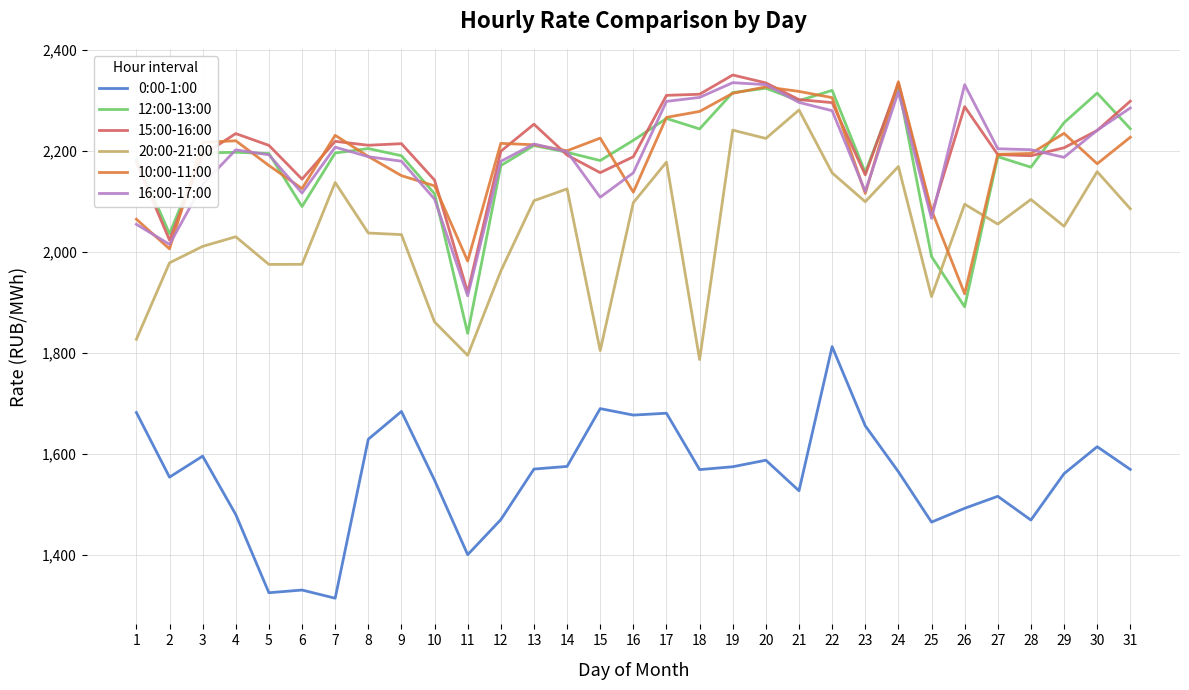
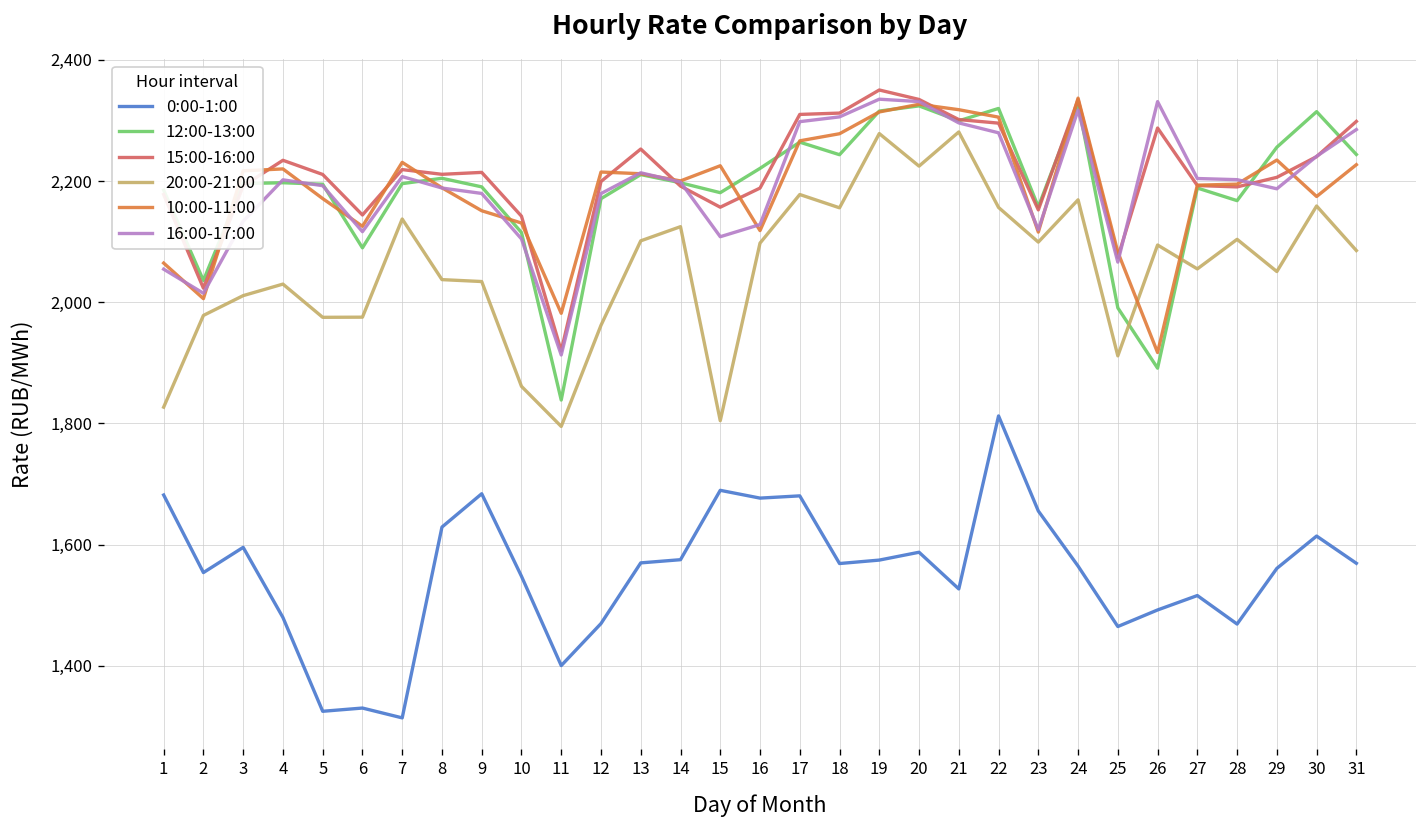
16:00-17:00, 16: 2,160 -> 2,130
20:00-21:00, 18: 1,790 -> 2,160
20:00-21:00, 19: 2,240 -> 2,280
